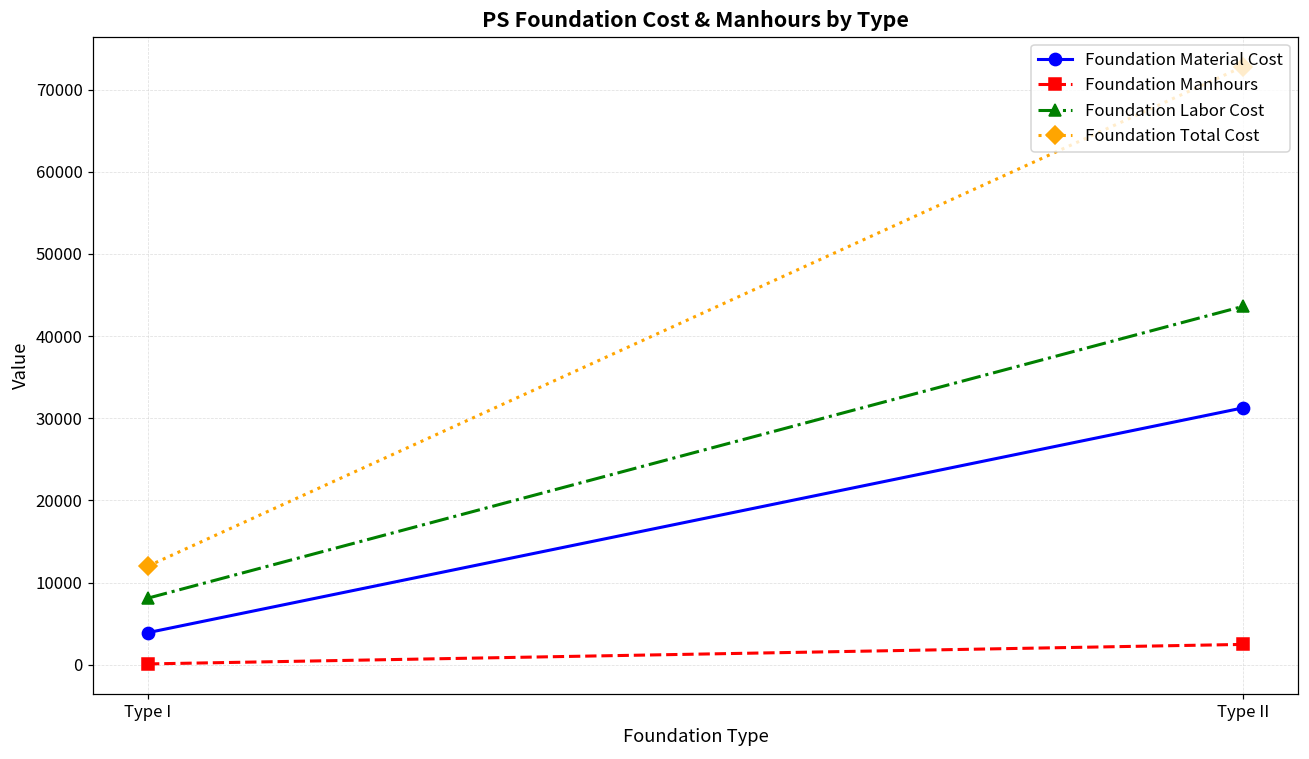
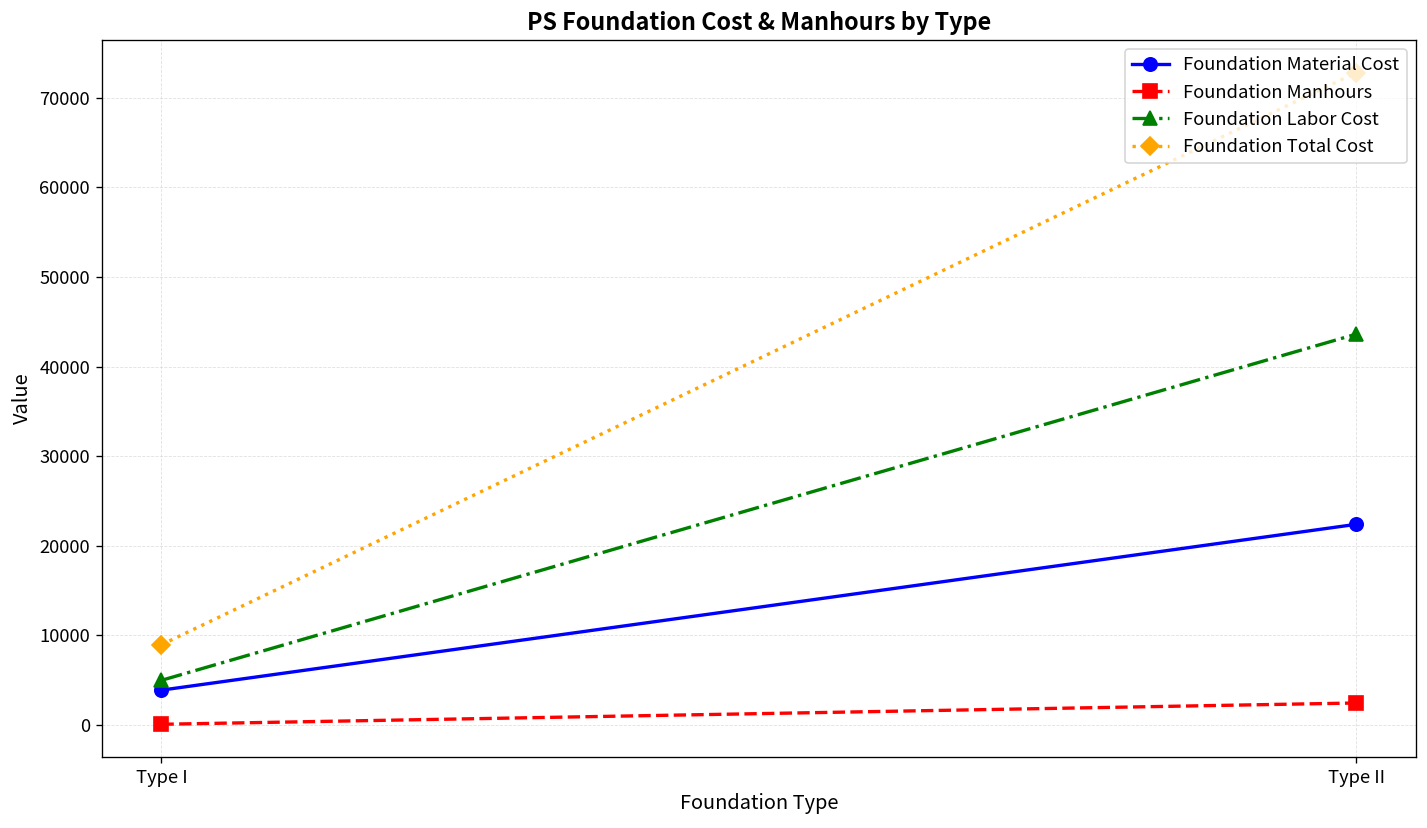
Foundation Labor Cost, Type I: 8000 -> 5000
Foundation Total Cost, Type I: 12000 -> 9000
Foundation Material Cost, Type II: 31000 -> 22000
